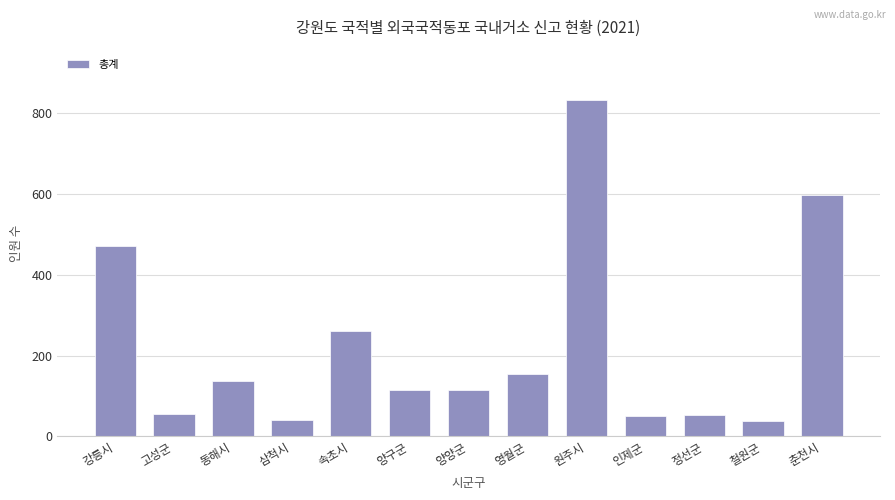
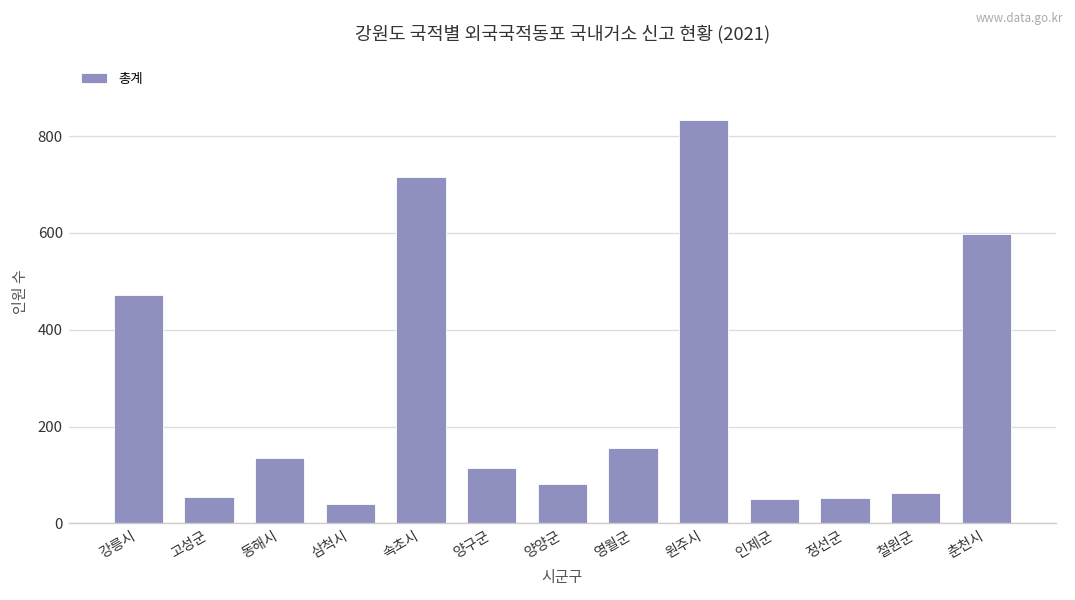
속초시: 260 -> 720
양양군: 110 -> 80
철원군: 40 -> 60
